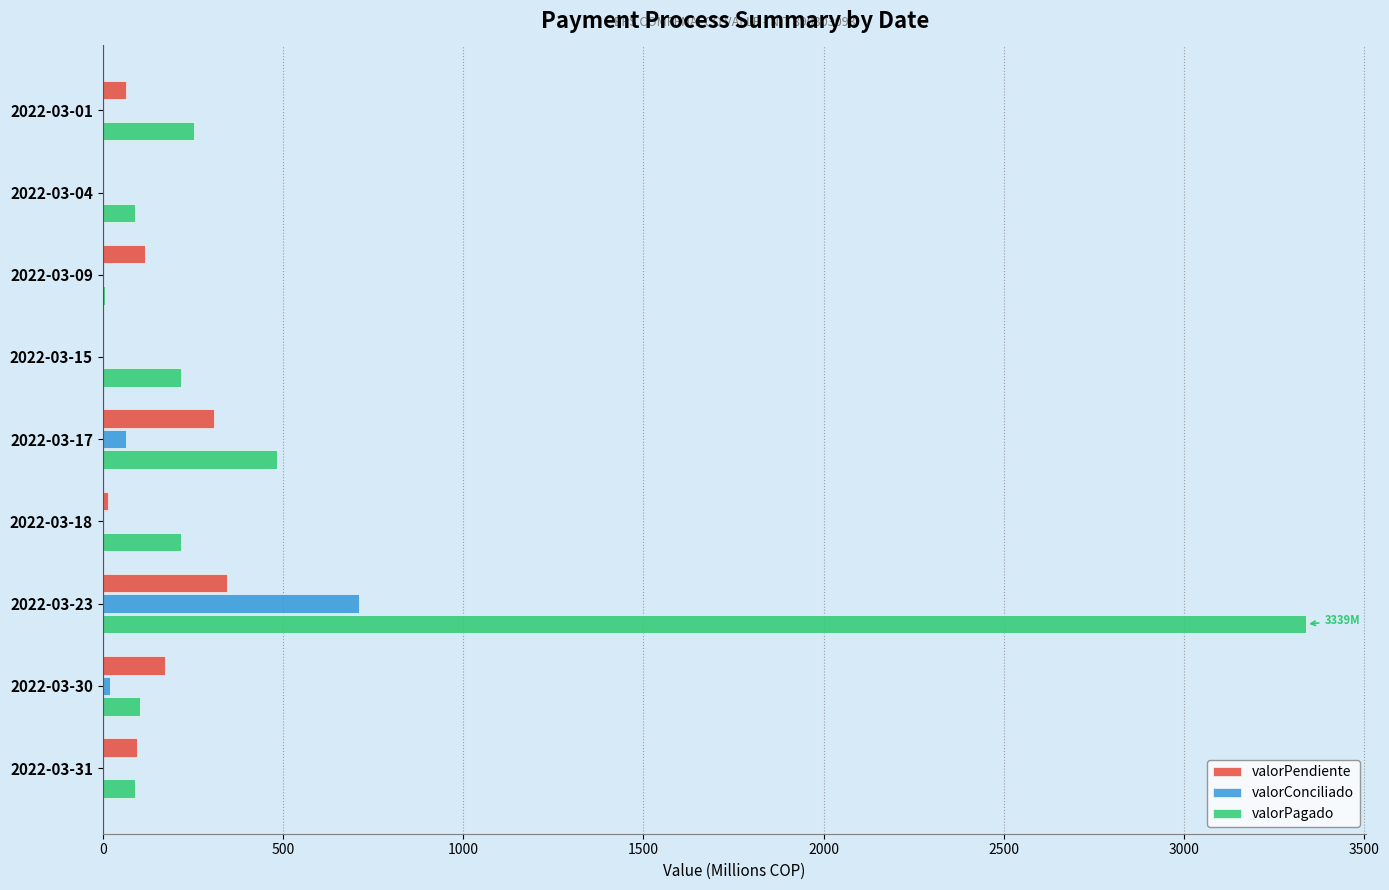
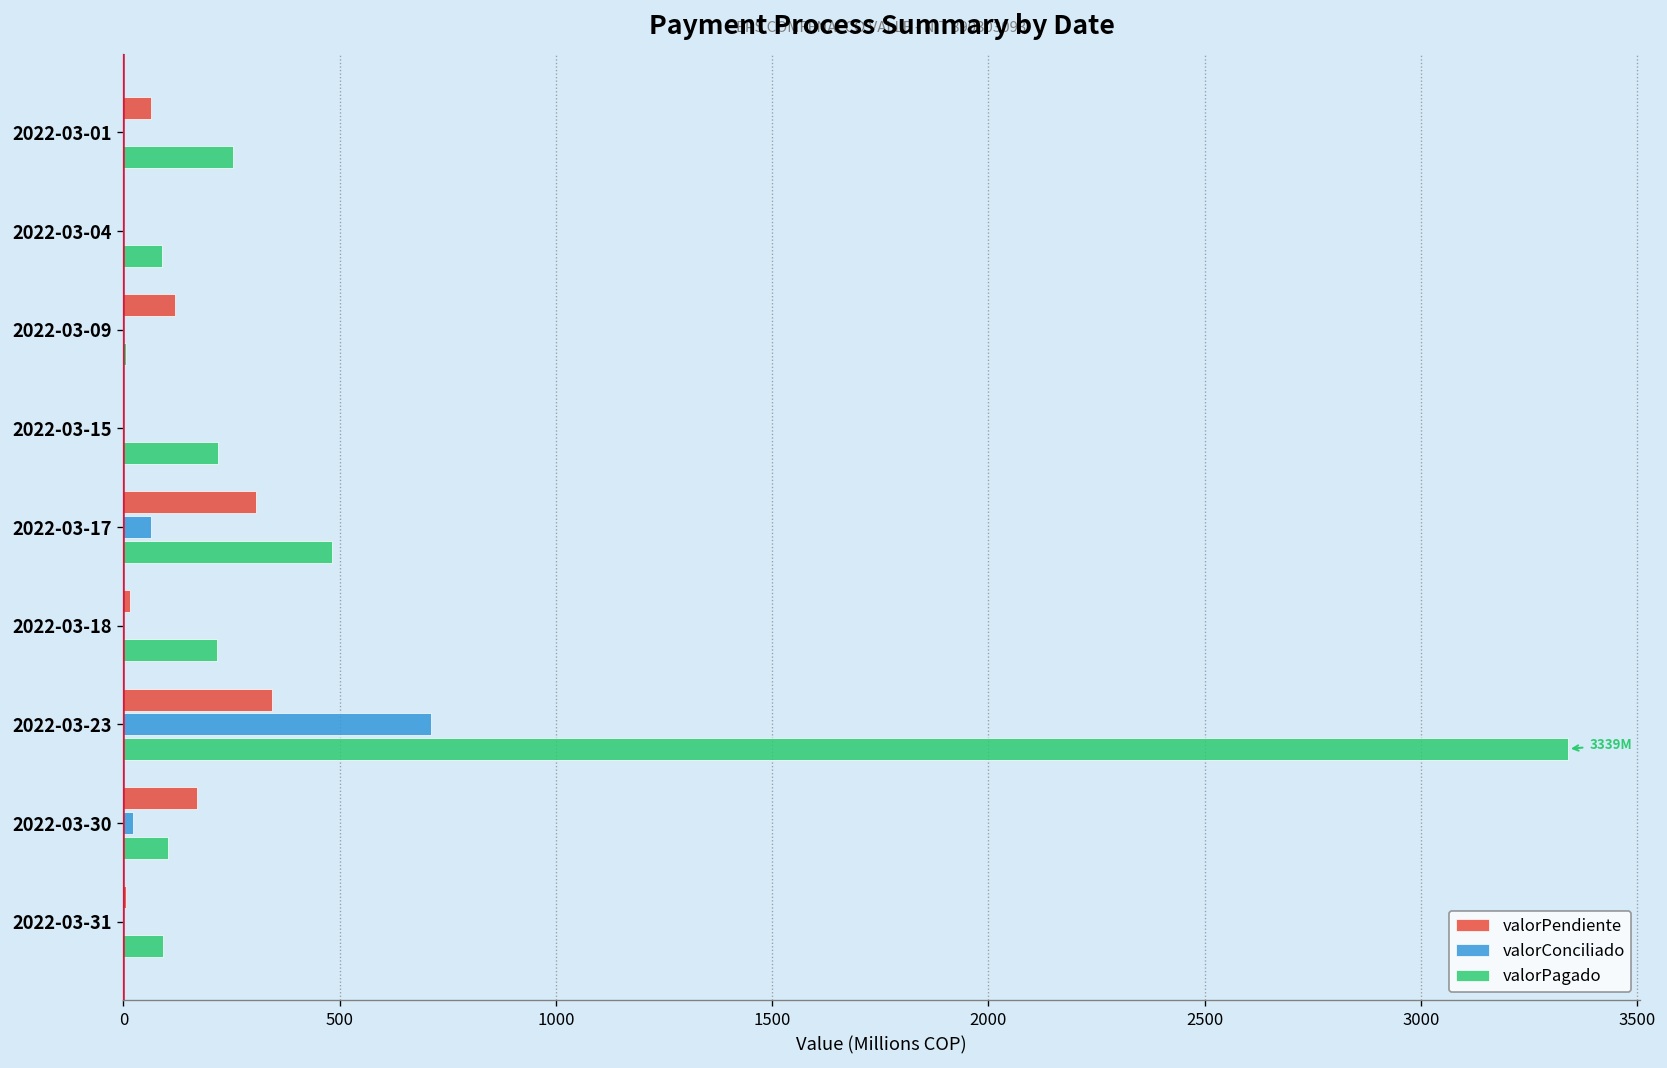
valorPendiente, 2022-03-31: 90 -> 10
